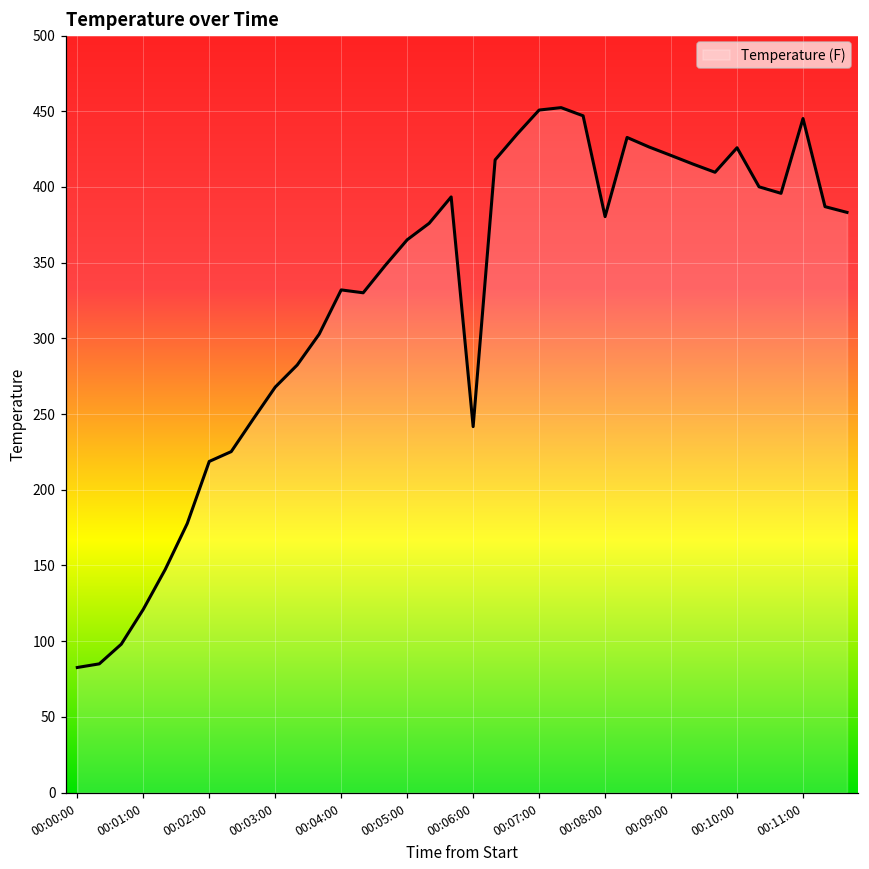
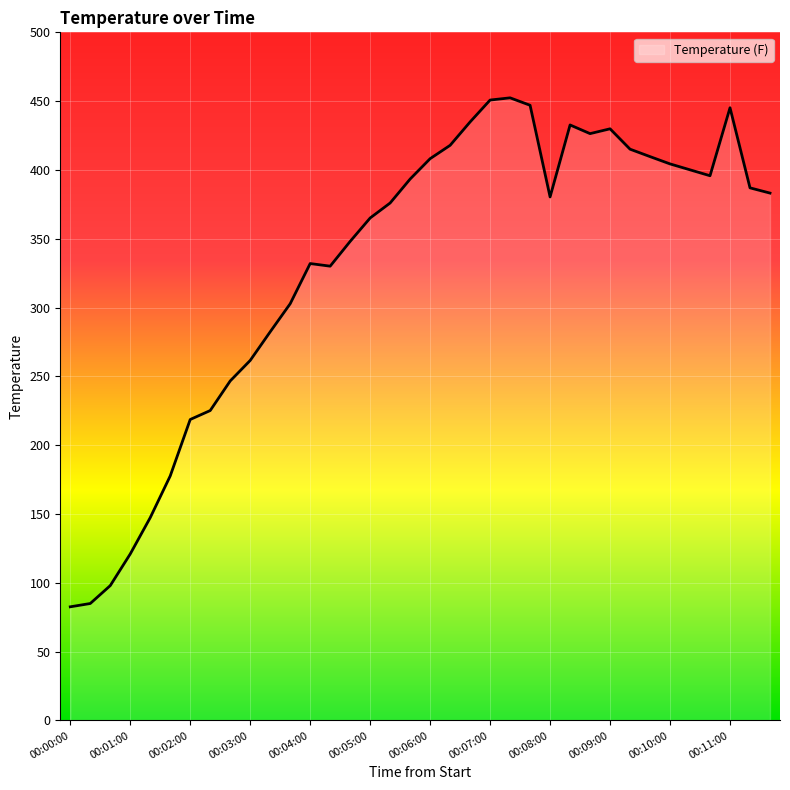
00:03:00: 268 -> 262
00:06:00: 242 -> 408
00:09:00: 421 -> 430
00:10:00: 426 -> 404
